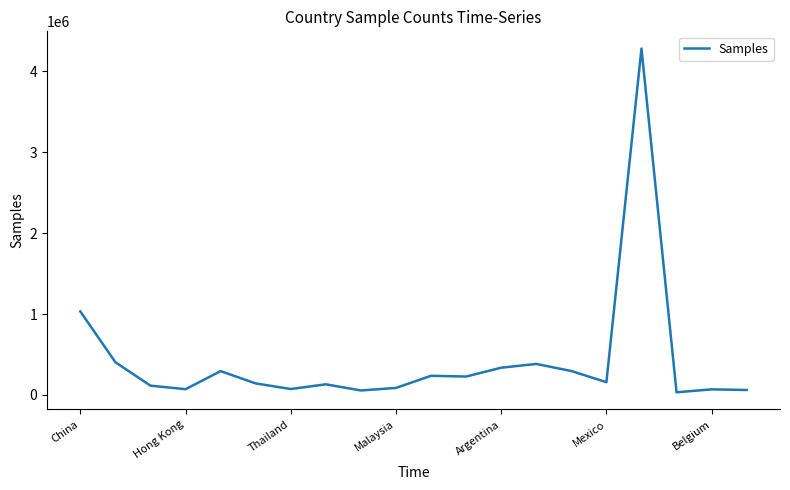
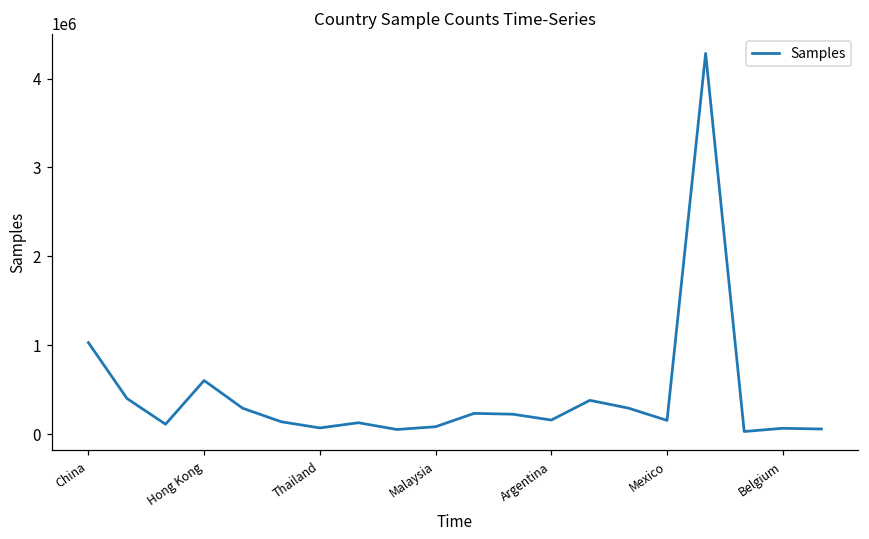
Hong Kong: 100000 -> 600000
Argentina: 300000 -> 200000
